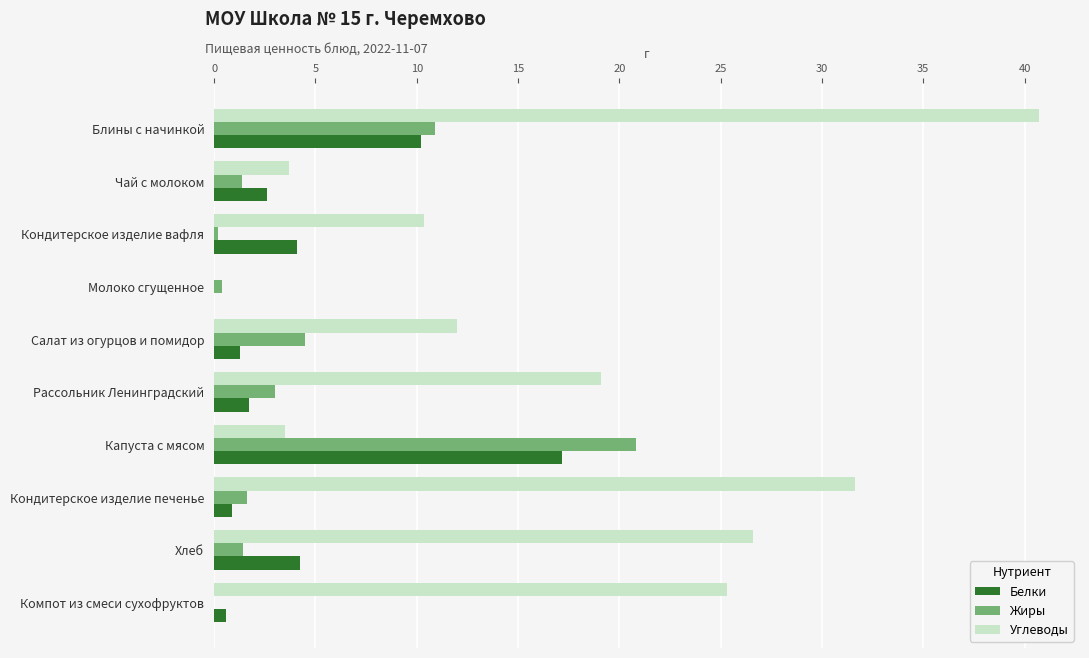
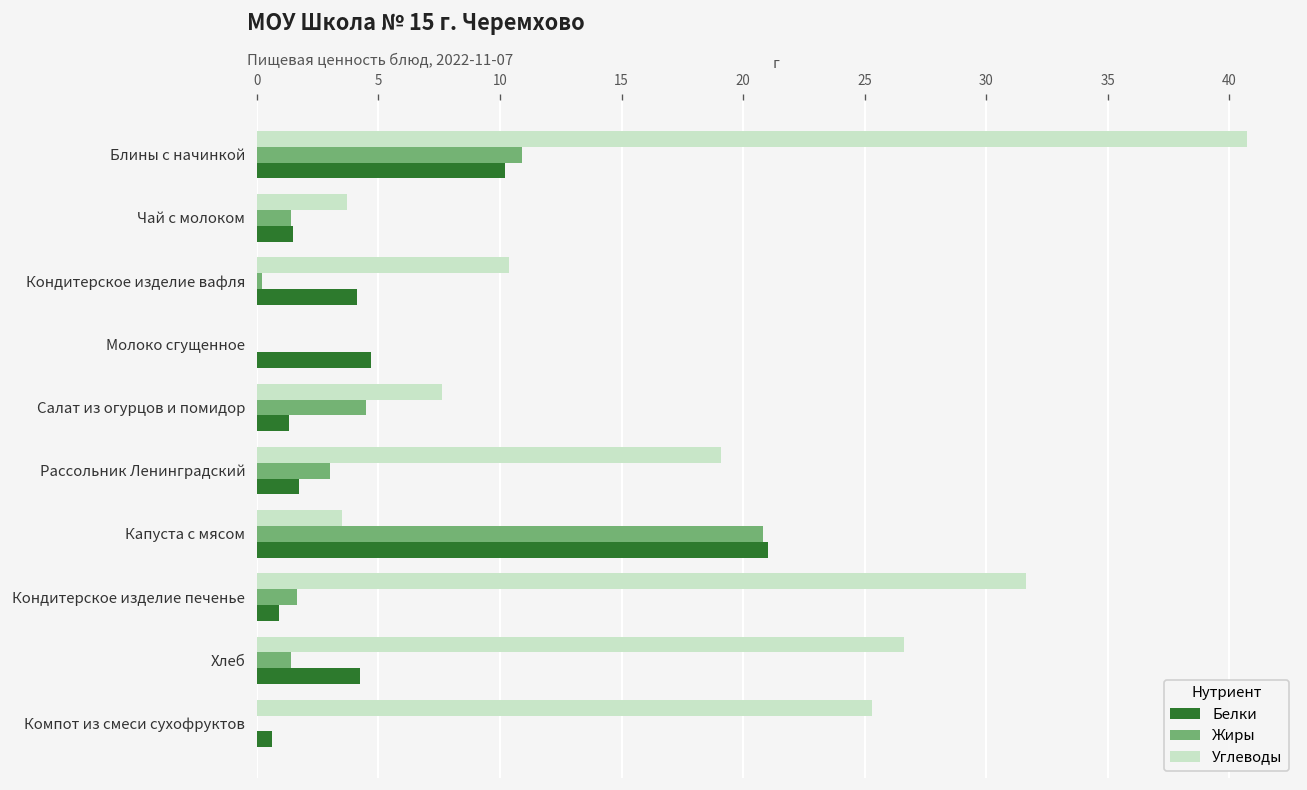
Белки, Чай с молоком: 2.6 -> 1.5
Жиры, Молоко сгущенное: 0.4 -> 0.0
Белки, Молоко сгущенное: 0.0 -> 4.7
Углеводы, Салат из огурцов и помидор: 12.0 -> 7.6
Белки, Капуста с мясом: 17.2 -> 21.0
